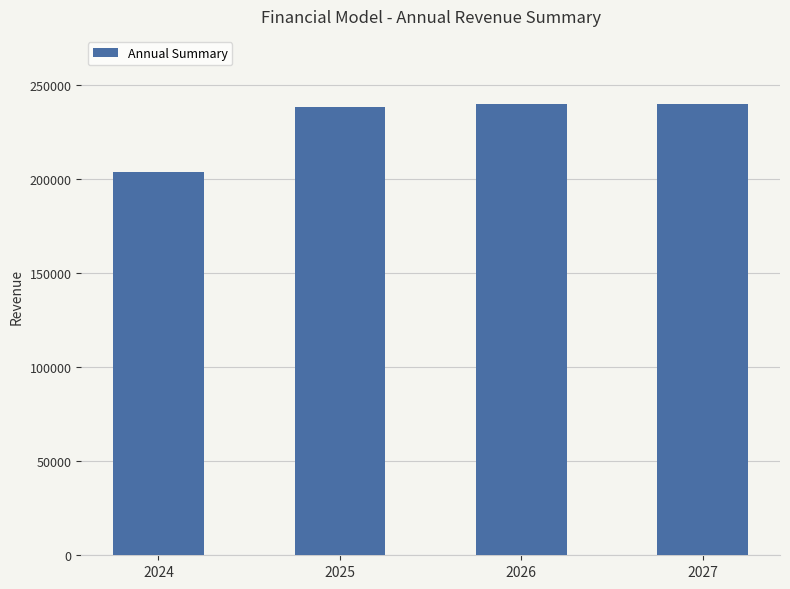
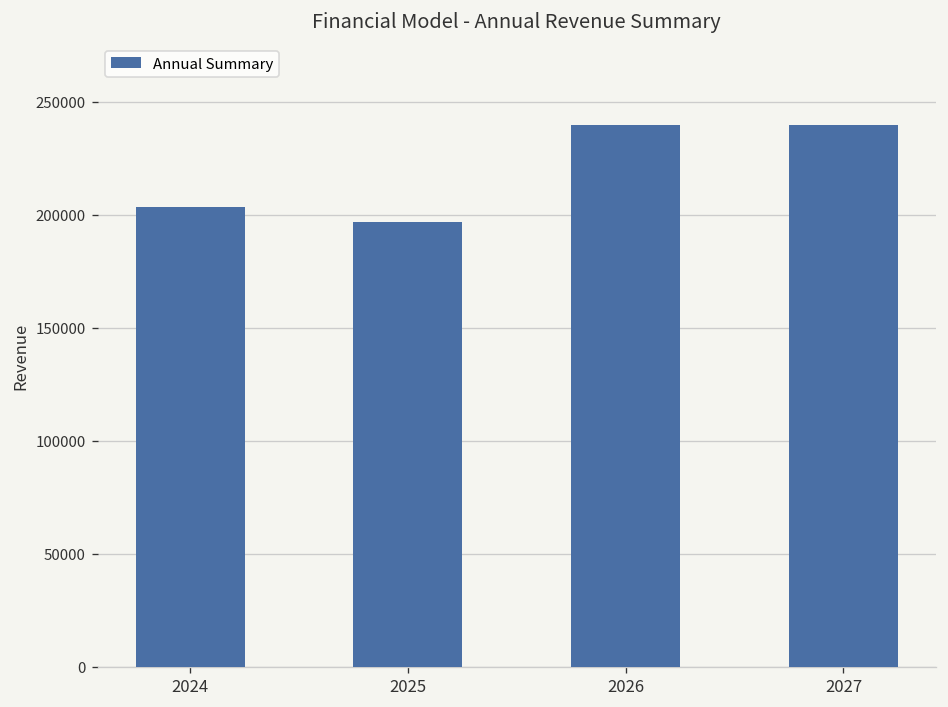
2025: 238000 -> 197000
